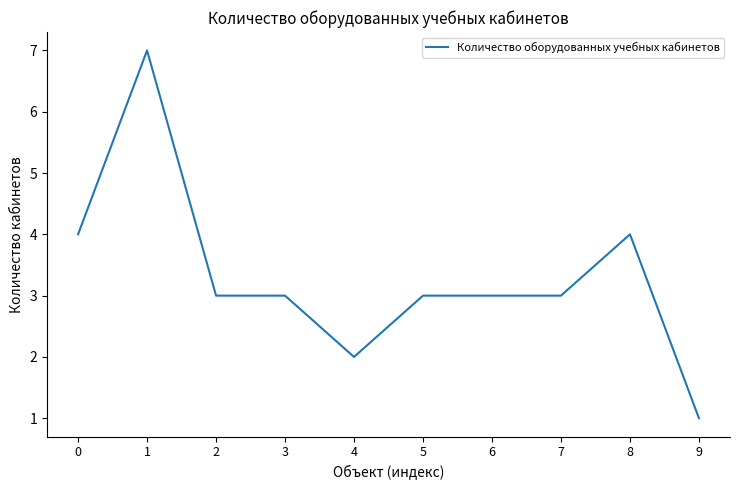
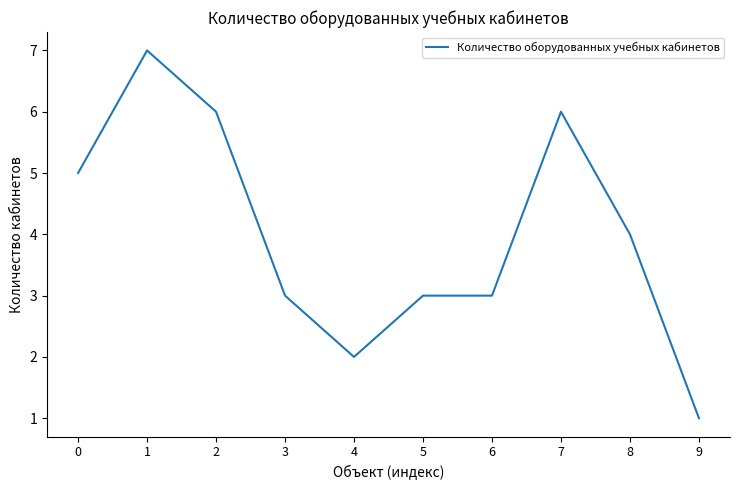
0: 4 -> 5
2: 3 -> 6
7: 3 -> 6
